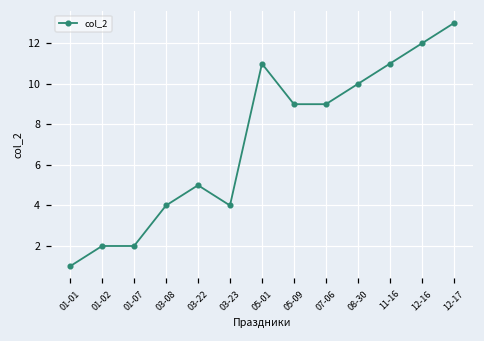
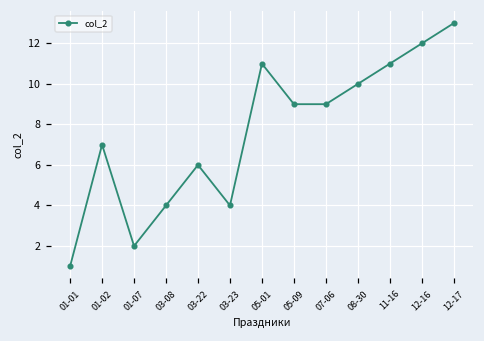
01-02: 2 -> 7
03-22: 5 -> 6
